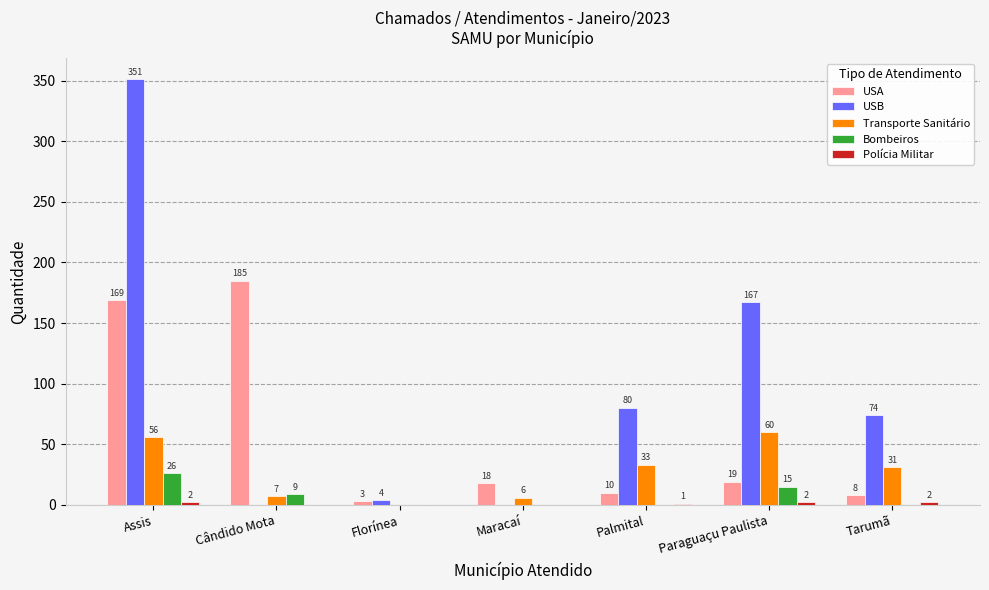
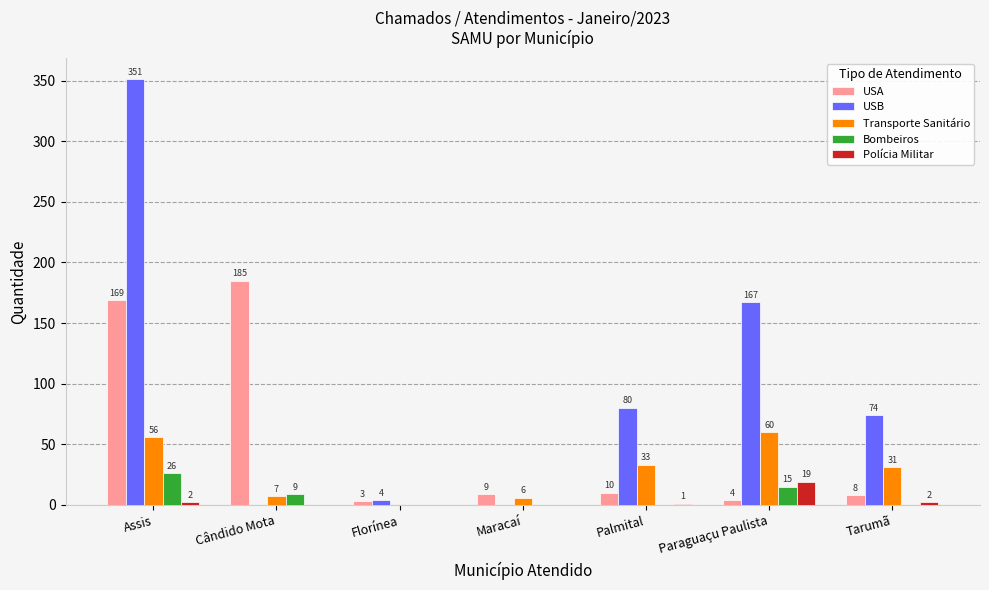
USA, Maracaí: 18 -> 9
USA, Paraguaçu Paulista: 19 -> 4
Polícia Militar, Paraguaçu Paulista: 2 -> 19
